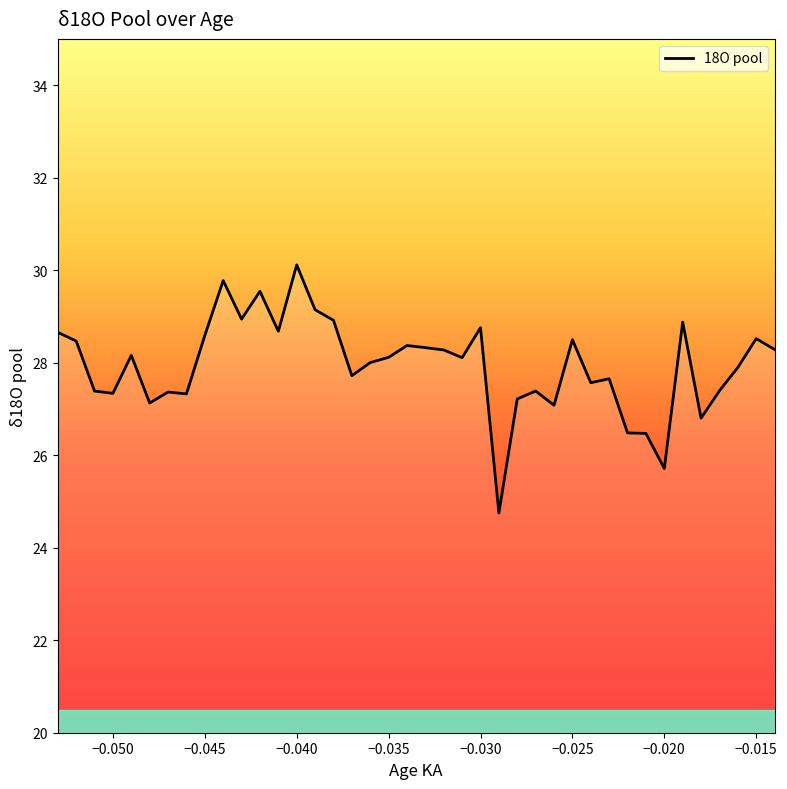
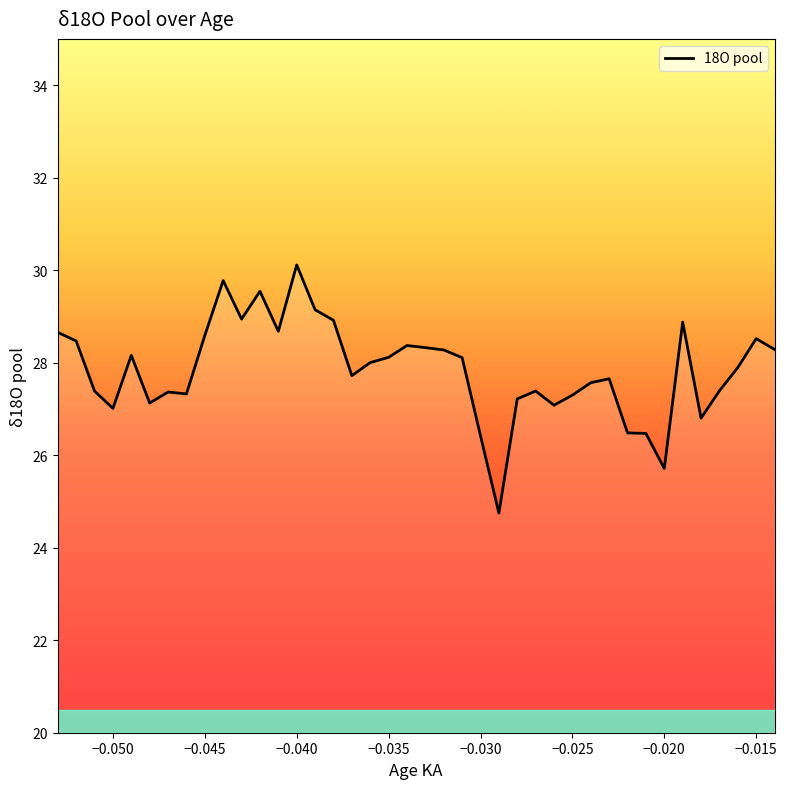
18O pool, −0.050: 27.3 -> 27.0
18O pool, −0.030: 28.8 -> 26.4
18O pool, −0.025: 28.5 -> 27.3
